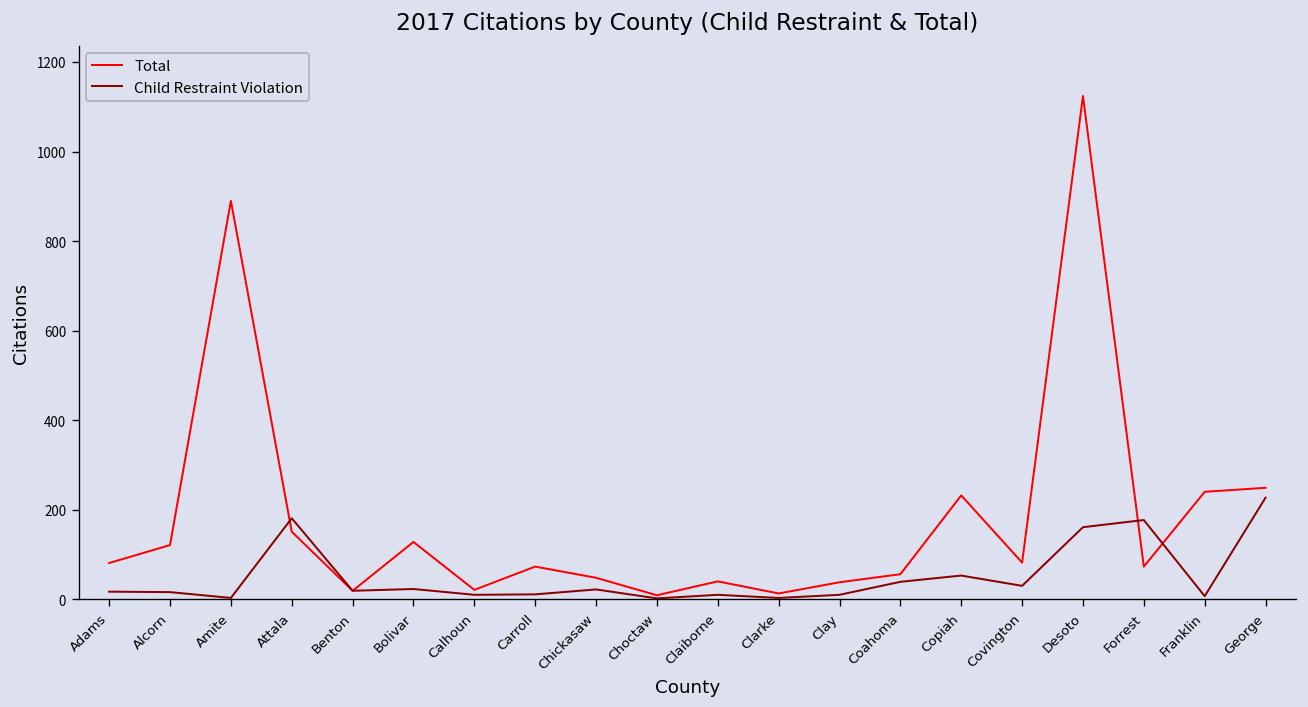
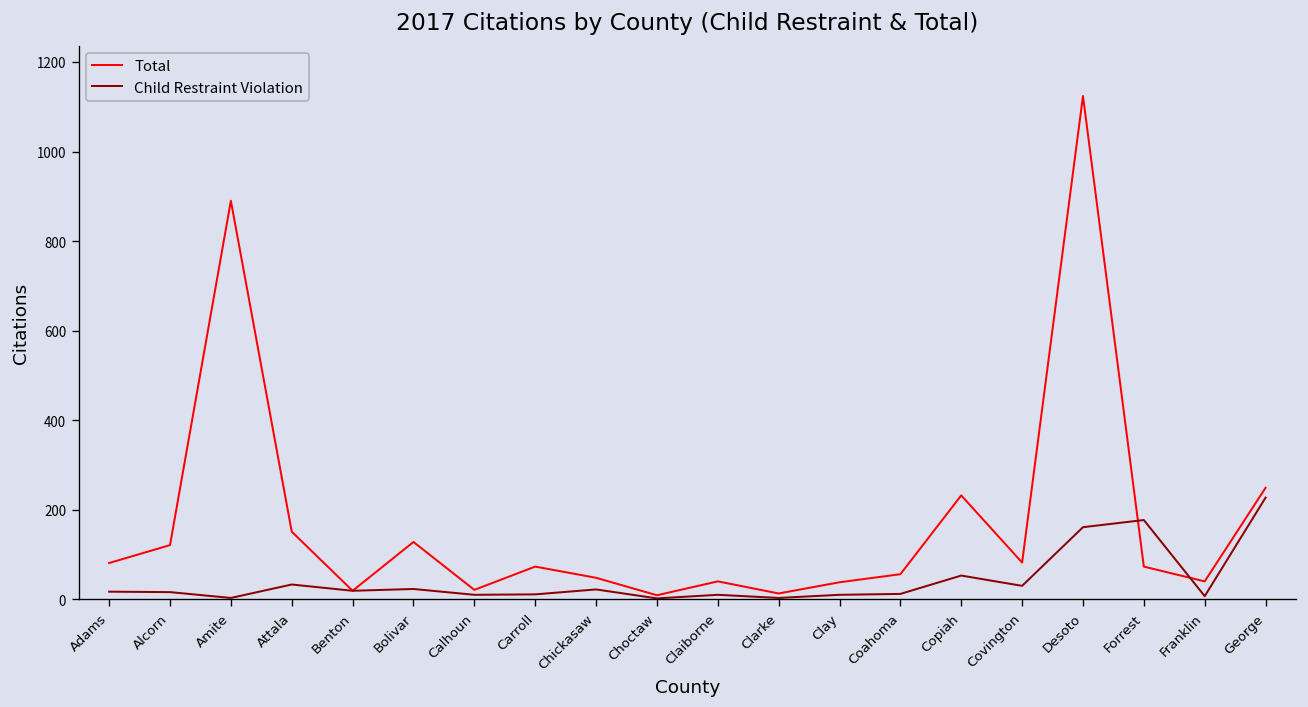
Child Restraint Violation, Attala: 180 -> 30
Child Restraint Violation, Coahoma: 40 -> 10
Total, Franklin: 240 -> 40
